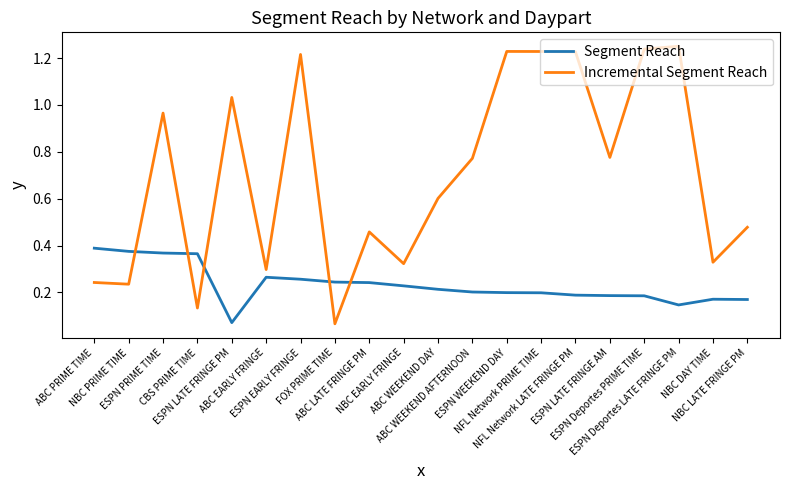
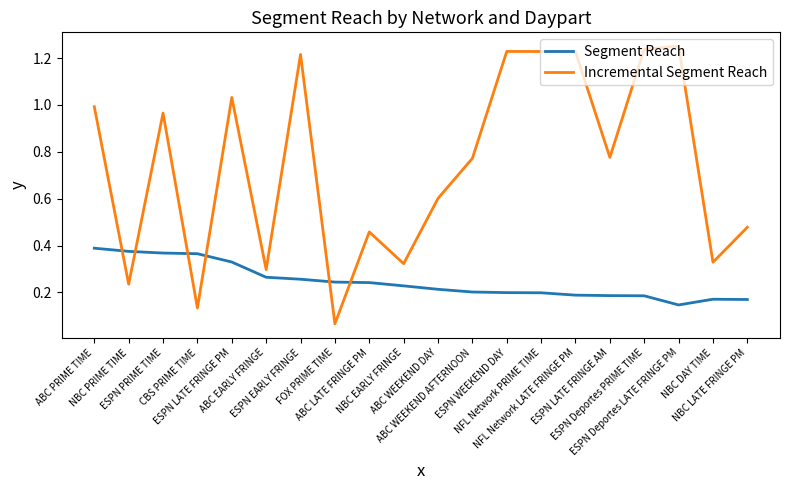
Incremental Segment Reach, ABC PRIME TIME: 0.24 -> 0.99
Segment Reach, ESPN LATE FRINGE PM: 0.07 -> 0.33
